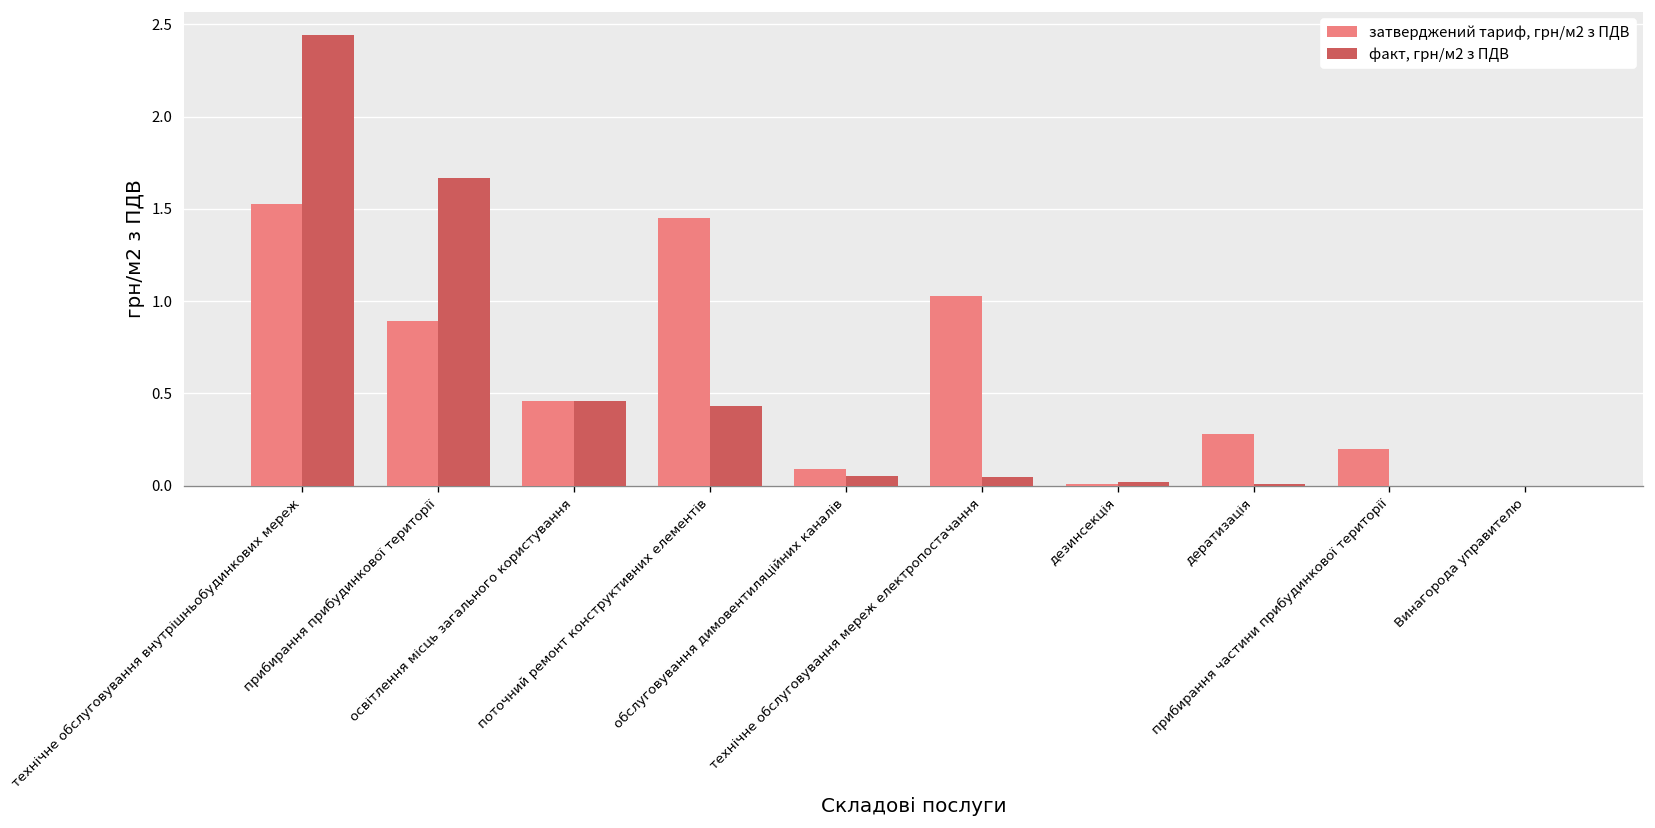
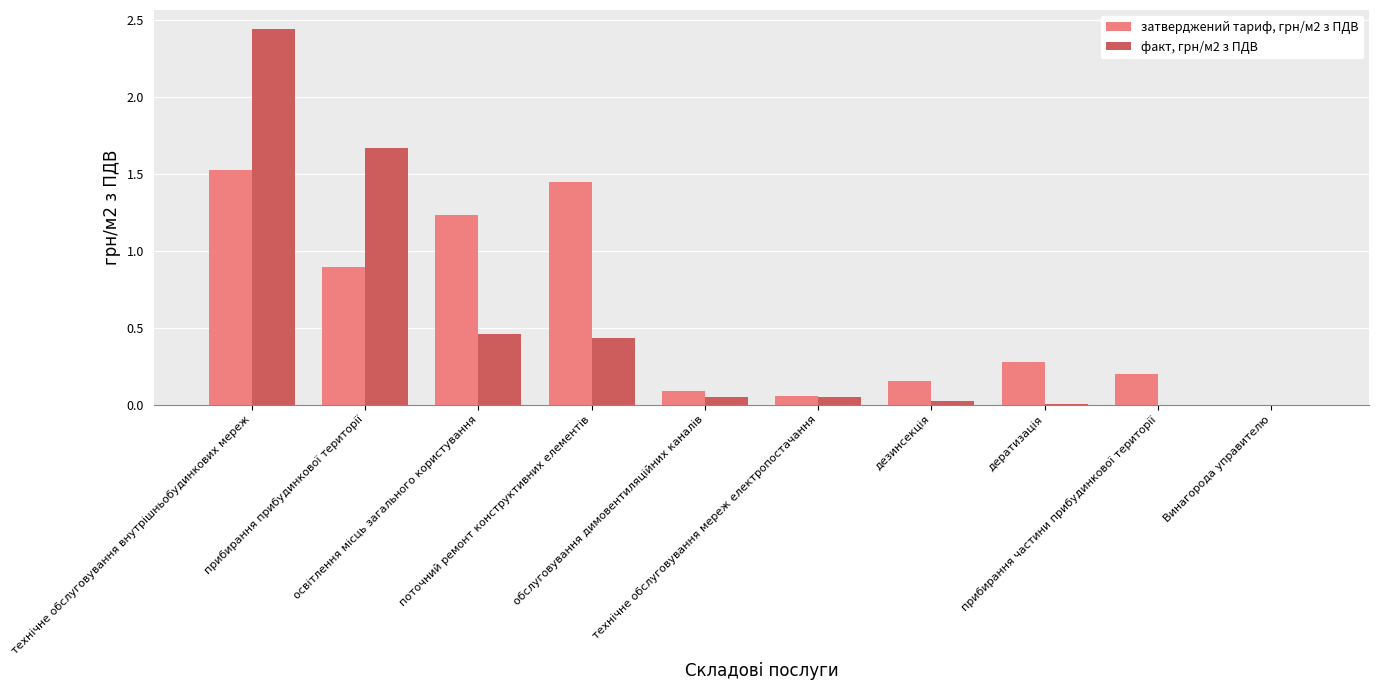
затверджений тариф, грн/м2 з ПДВ, освітлення місць загального користування: 0.46 -> 1.23
затверджений тариф, грн/м2 з ПДВ, технічне обслуговування мереж електропостачання: 1.03 -> 0.06
затверджений тариф, грн/м2 з ПДВ, дезинсекція: 0.01 -> 0.15
